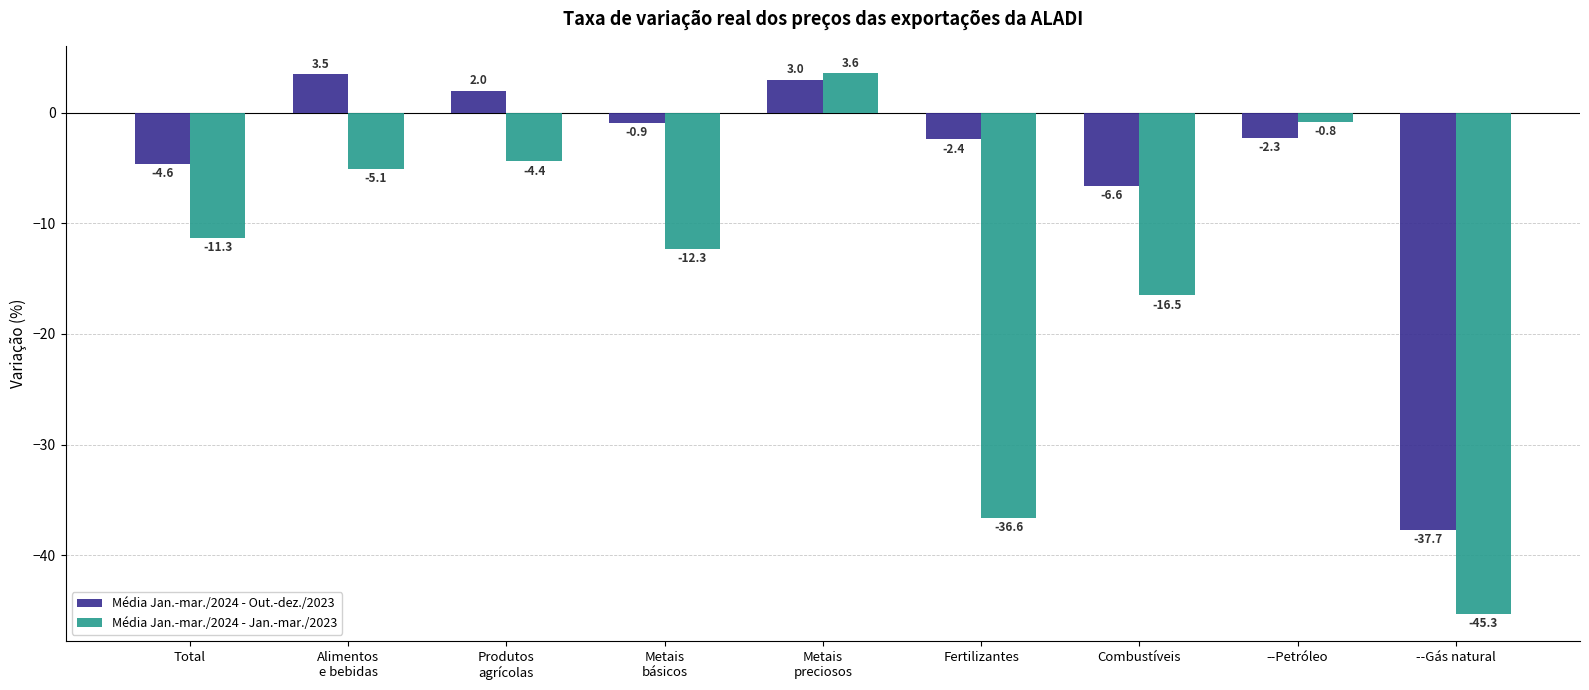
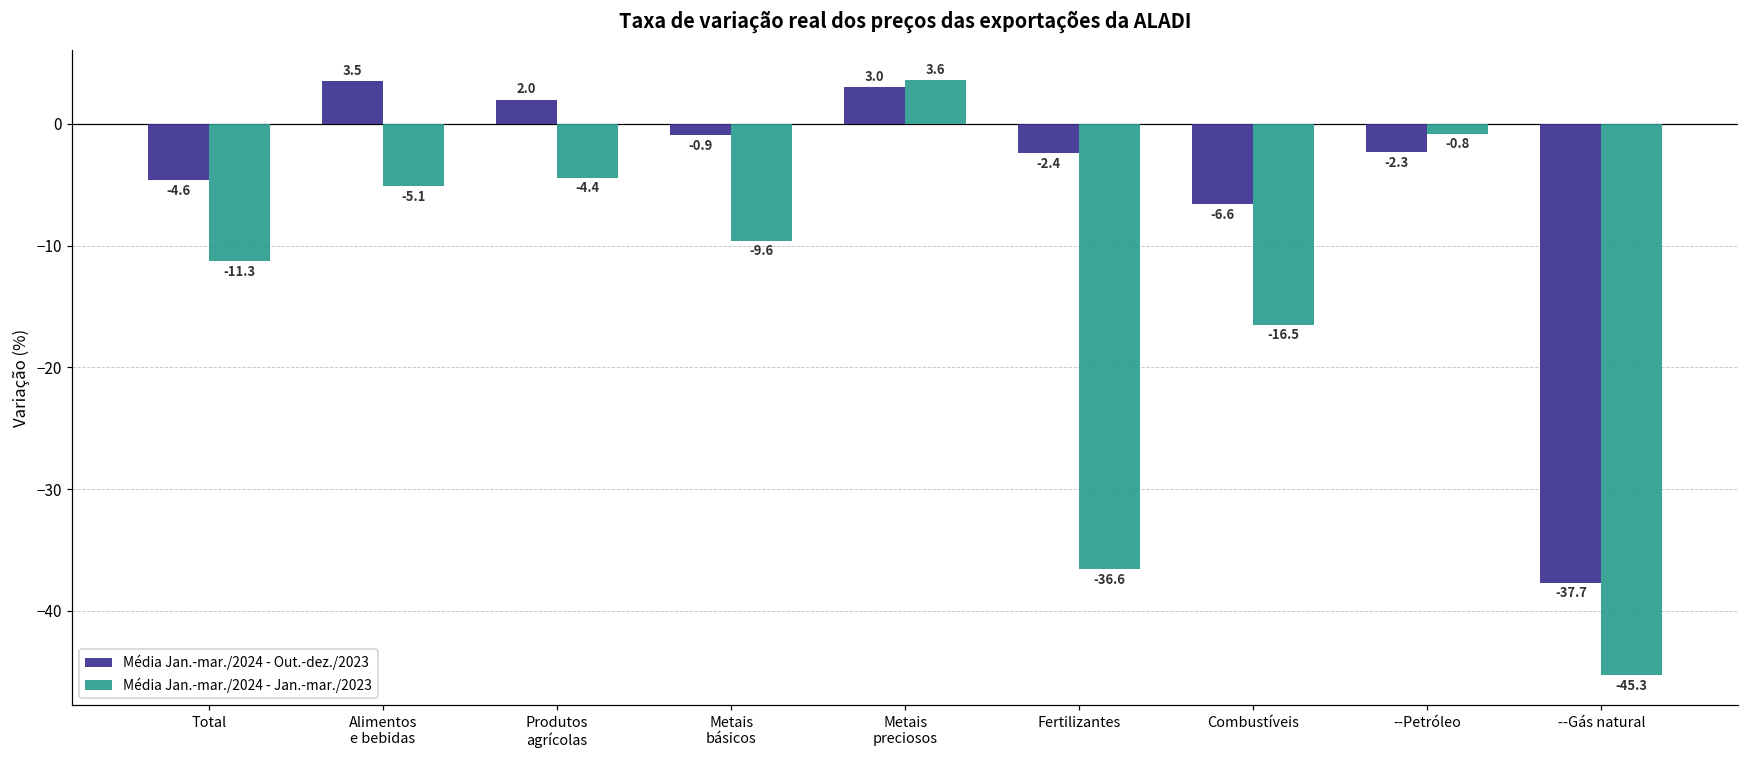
Média Jan.-mar./2024 - Jan.-mar./2023, Metais básicos: -12.3 -> -9.6
